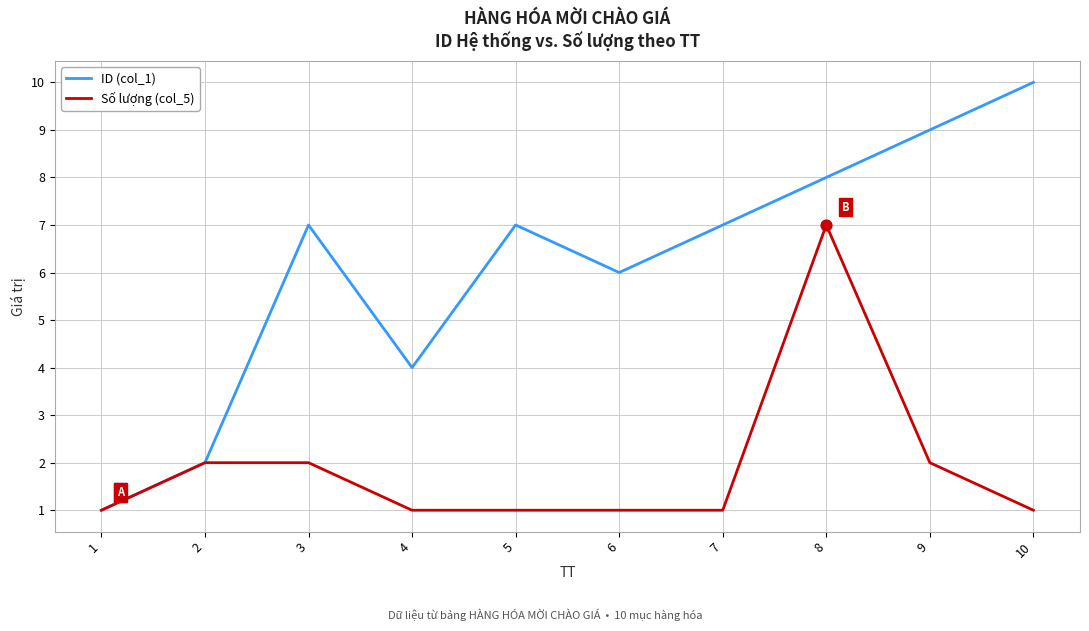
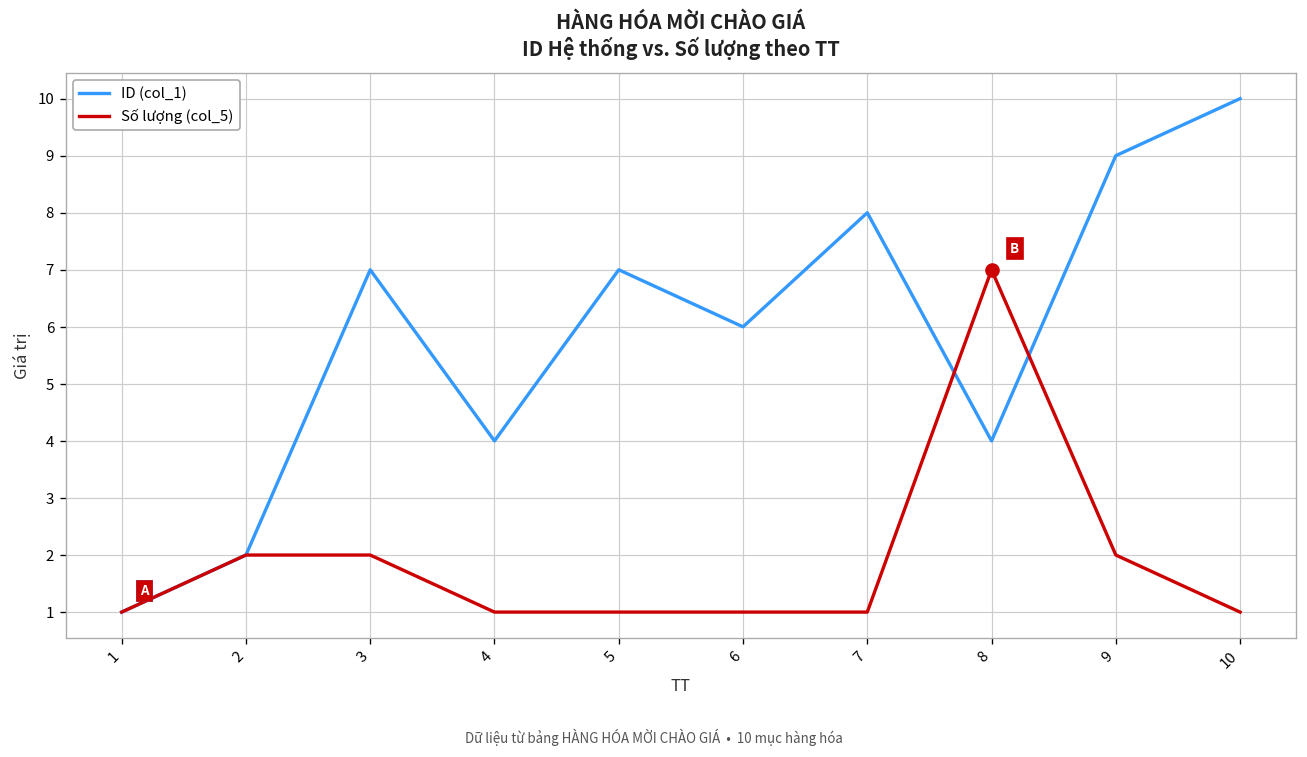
ID (col_1), 7: 7 -> 8
ID (col_1), 8: 8 -> 4
